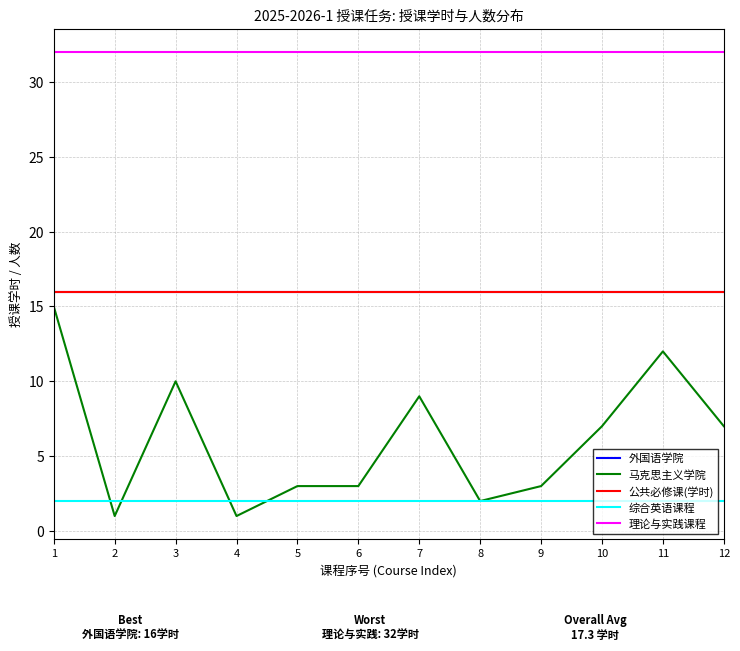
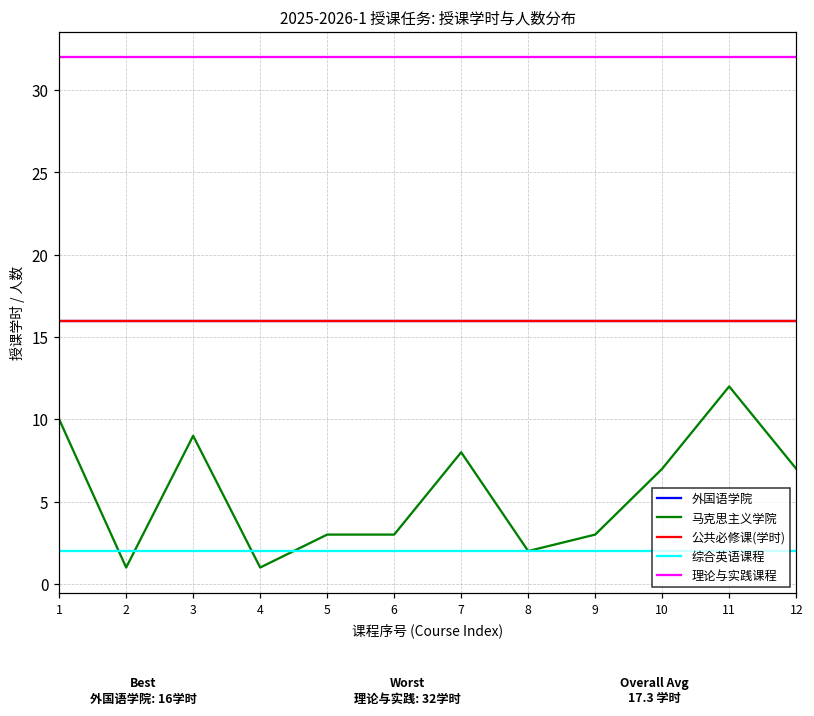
马克思主义学院, 1: 15 -> 10
马克思主义学院, 3: 10 -> 9
马克思主义学院, 7: 9 -> 8
